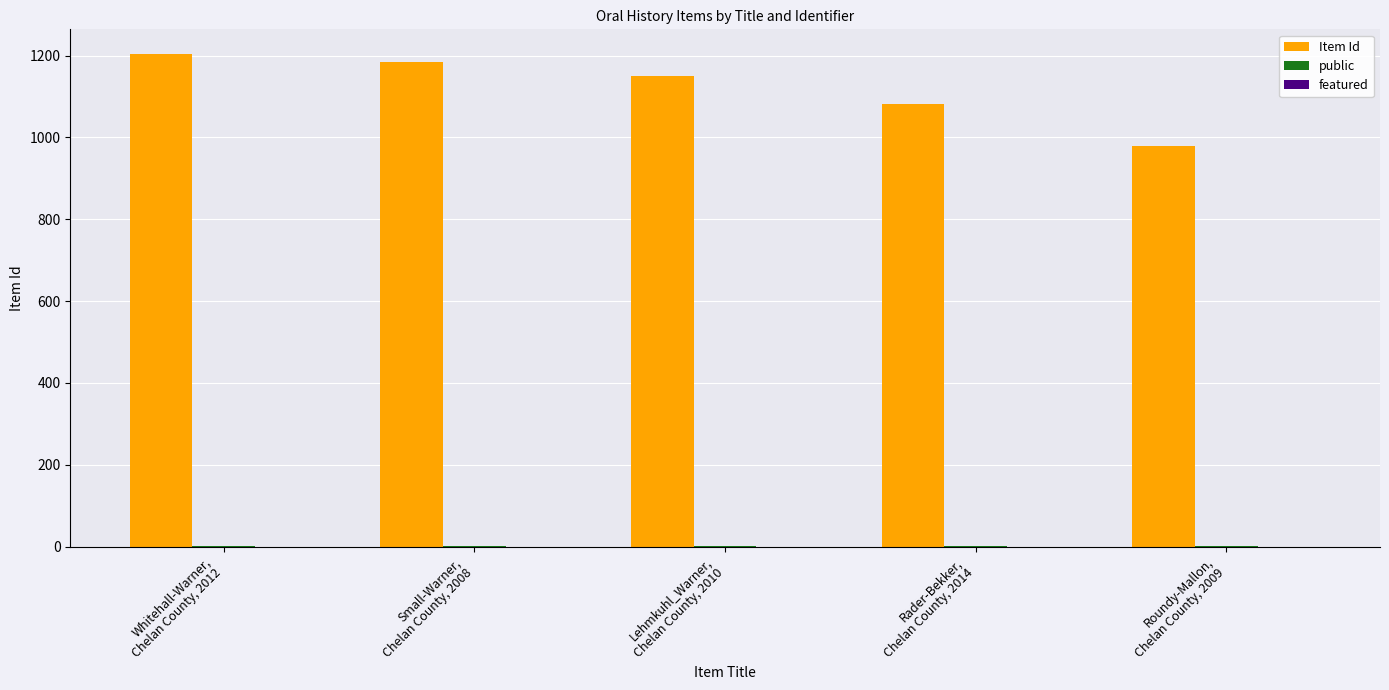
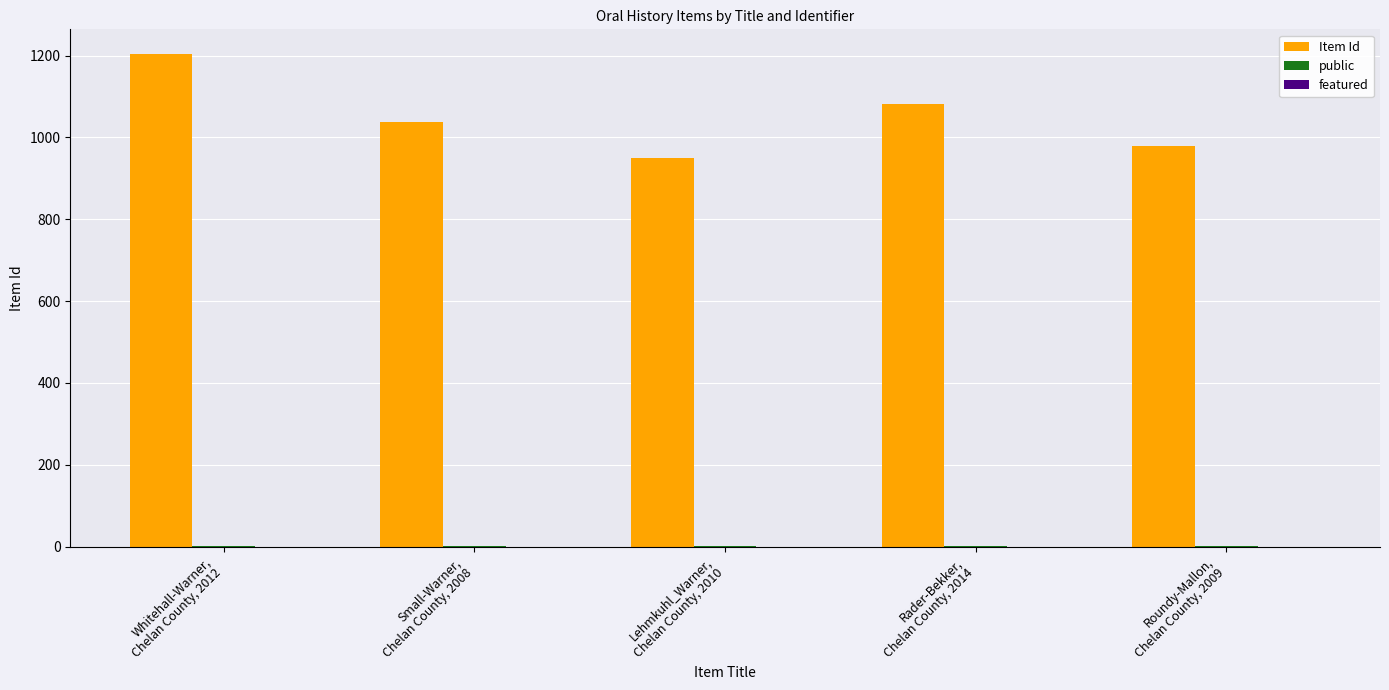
Item Id, Small-Warner, Chelan County, 2008: 1190 -> 1040
Item Id, Lehmkuhl_Warner, Chelan County, 2010: 1150 -> 950
